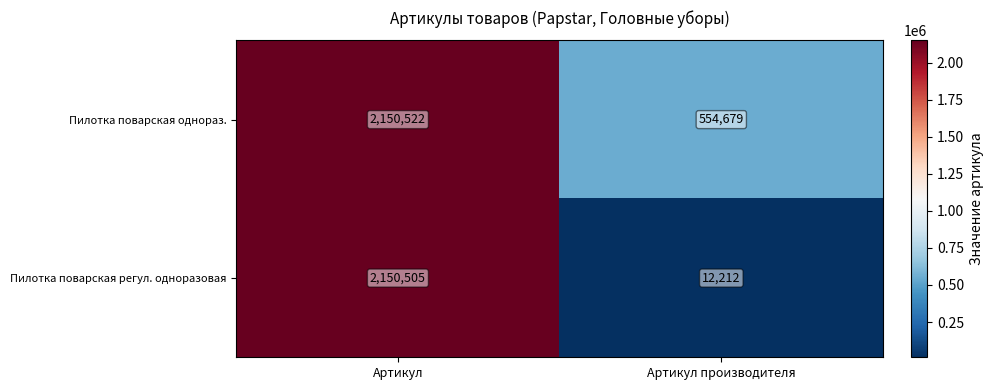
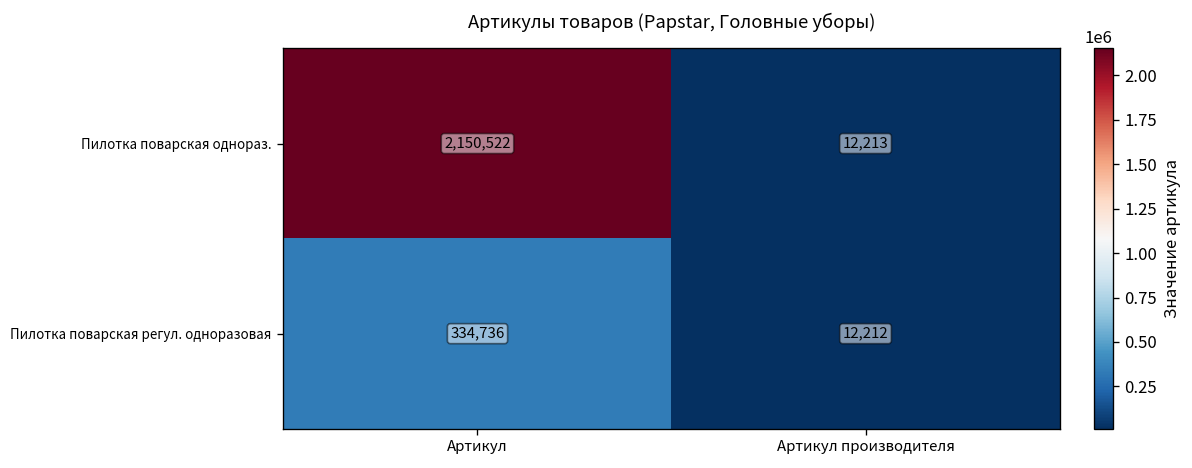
Пилотка поварская однораз., Артикул производителя: 554,679 -> 12,213
Пилотка поварская регул. одноразовая, Артикул: 2,150,505 -> 334,736
